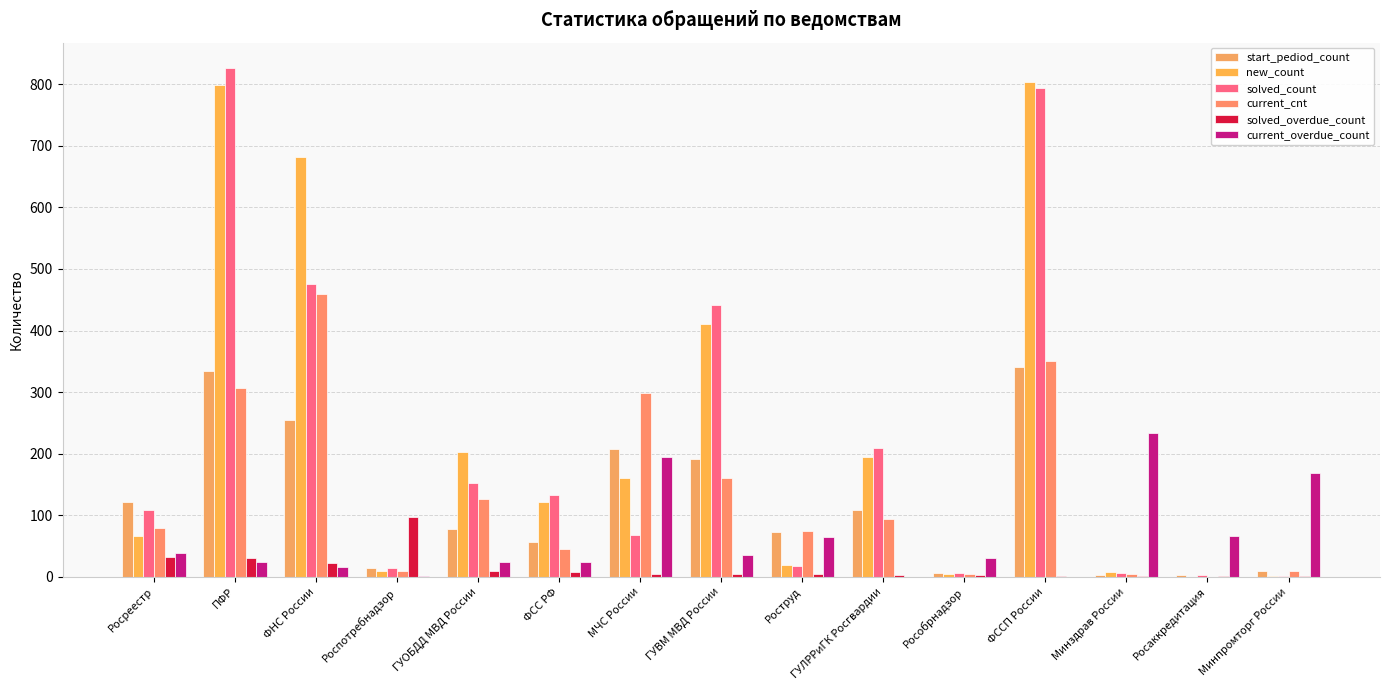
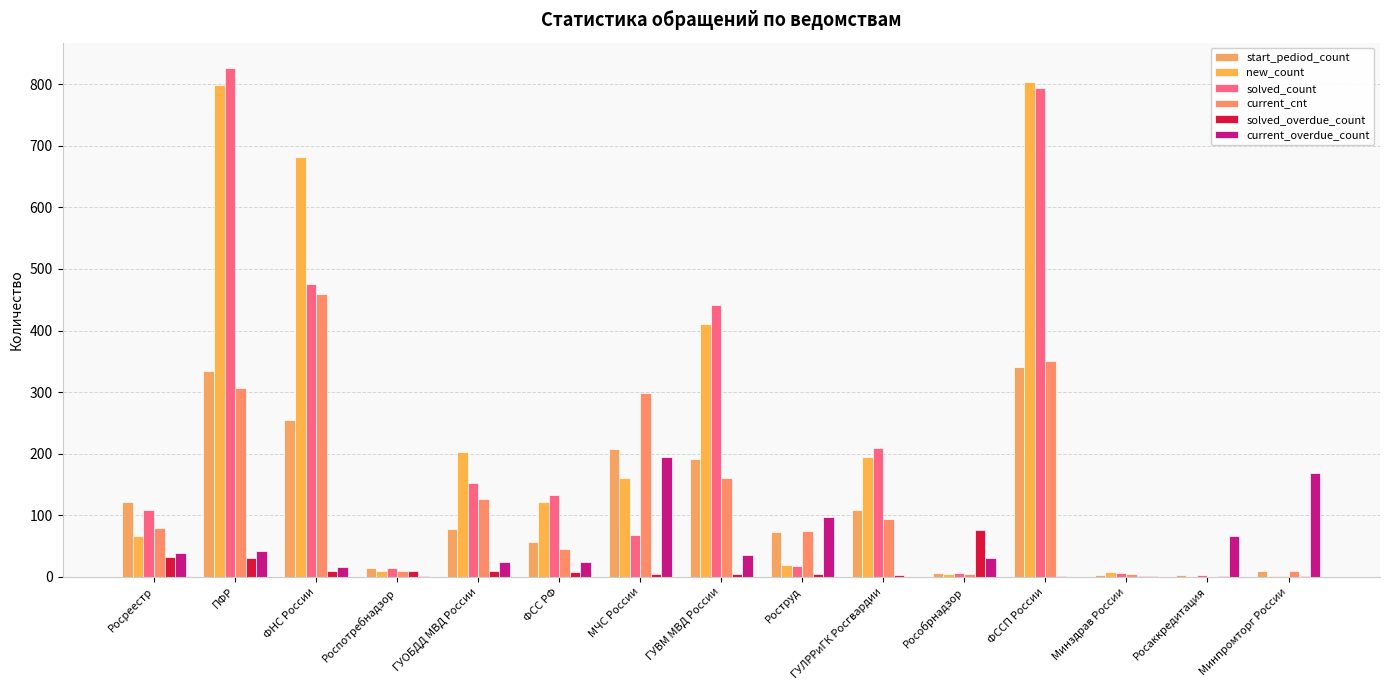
current_overdue_count, ПФР: 30 -> 40
solved_overdue_count, ФНС России: 20 -> 10
solved_overdue_count, Роспотребнадзор: 100 -> 10
current_overdue_count, Роструд: 70 -> 100
solved_overdue_count, Рособрнадзор: 0 -> 80
current_overdue_count, Минздрав России: 230 -> 0
